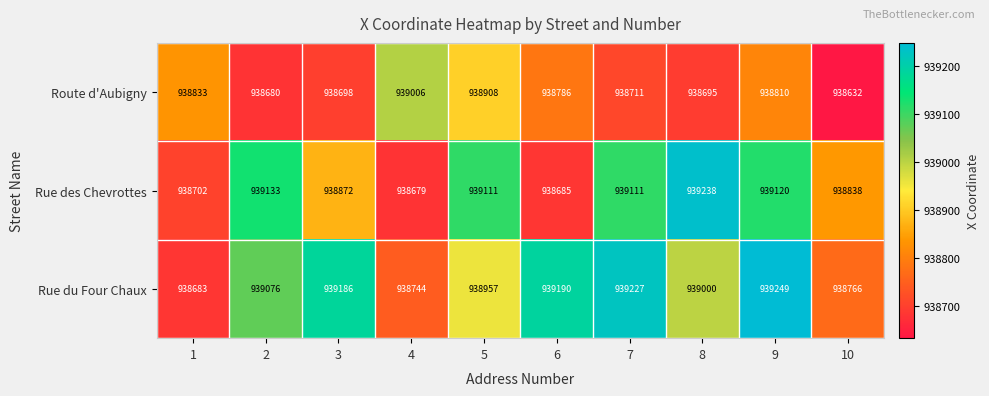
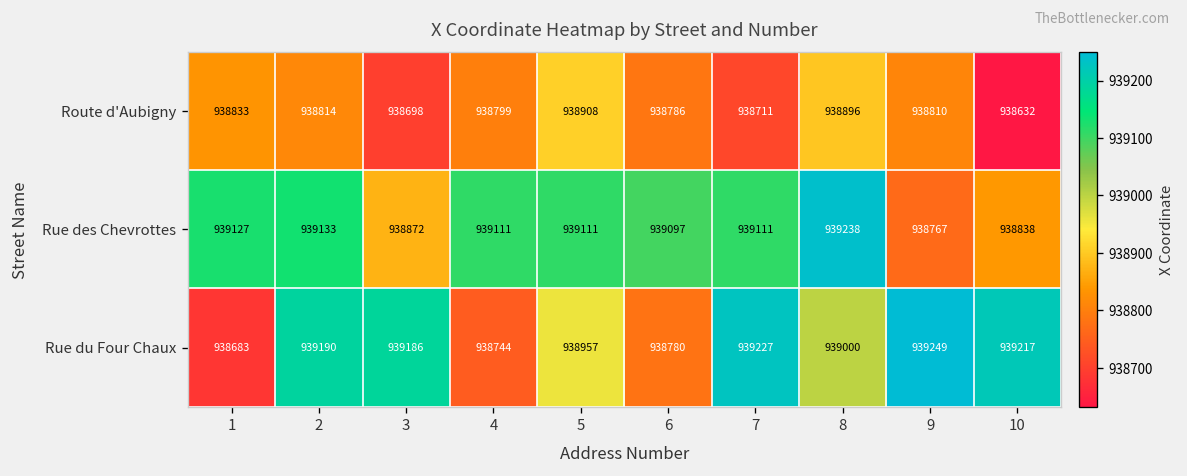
Route d'Aubigny, 2: 938680 -> 938814
Route d'Aubigny, 4: 939006 -> 938799
Route d'Aubigny, 8: 938695 -> 938896
Rue des Chevrottes, 1: 938702 -> 939127
Rue des Chevrottes, 4: 938679 -> 939111
Rue des Chevrottes, 6: 938685 -> 939097
Rue des Chevrottes, 9: 939120 -> 938767
Rue du Four Chaux, 2: 939076 -> 939190
Rue du Four Chaux, 6: 939190 -> 938780
Rue du Four Chaux, 10: 938766 -> 939217
